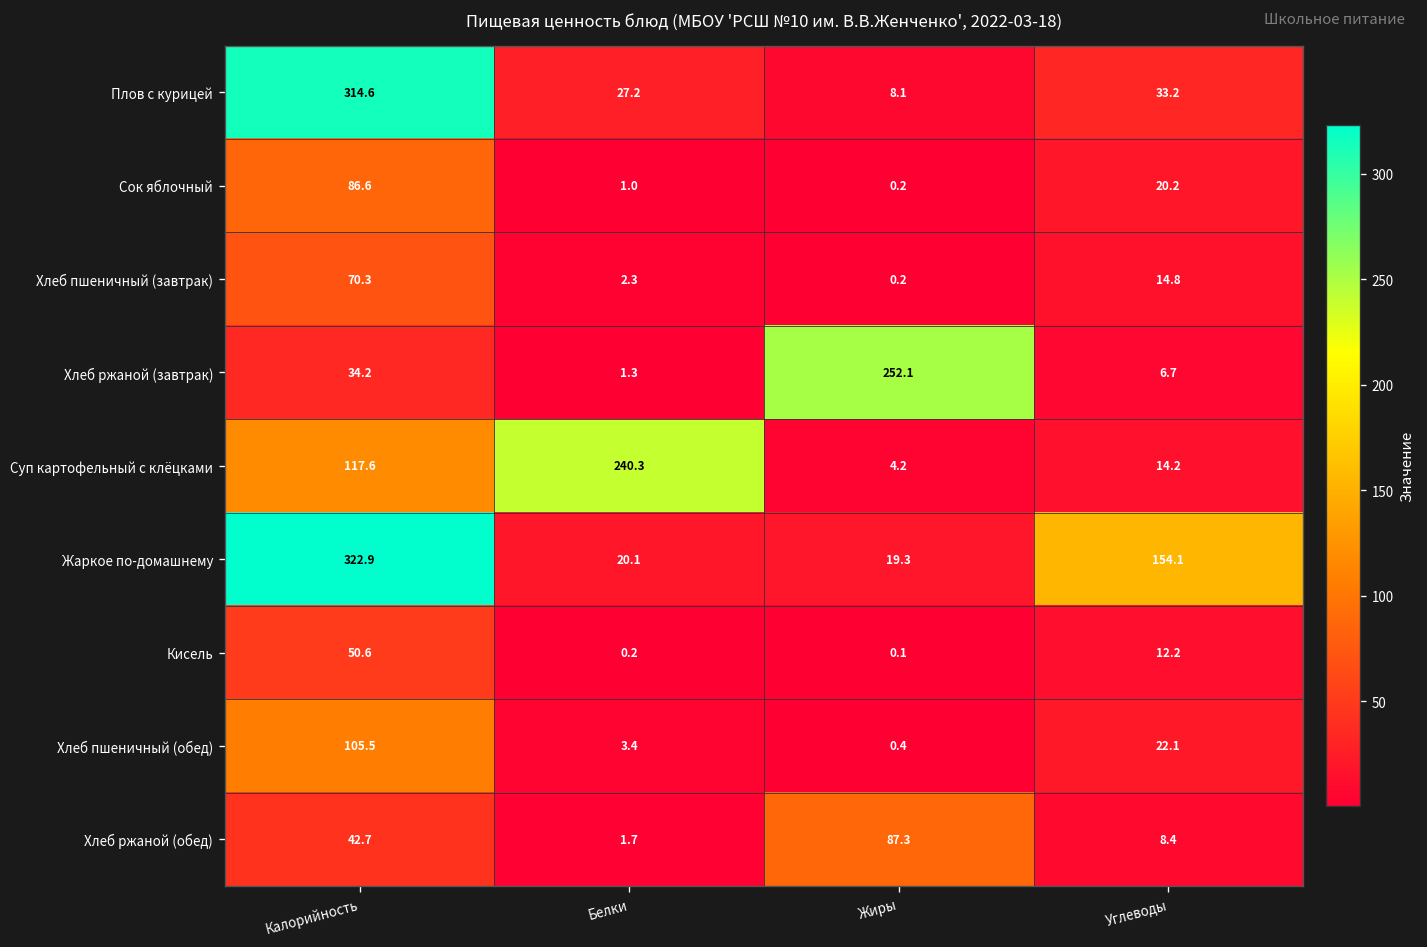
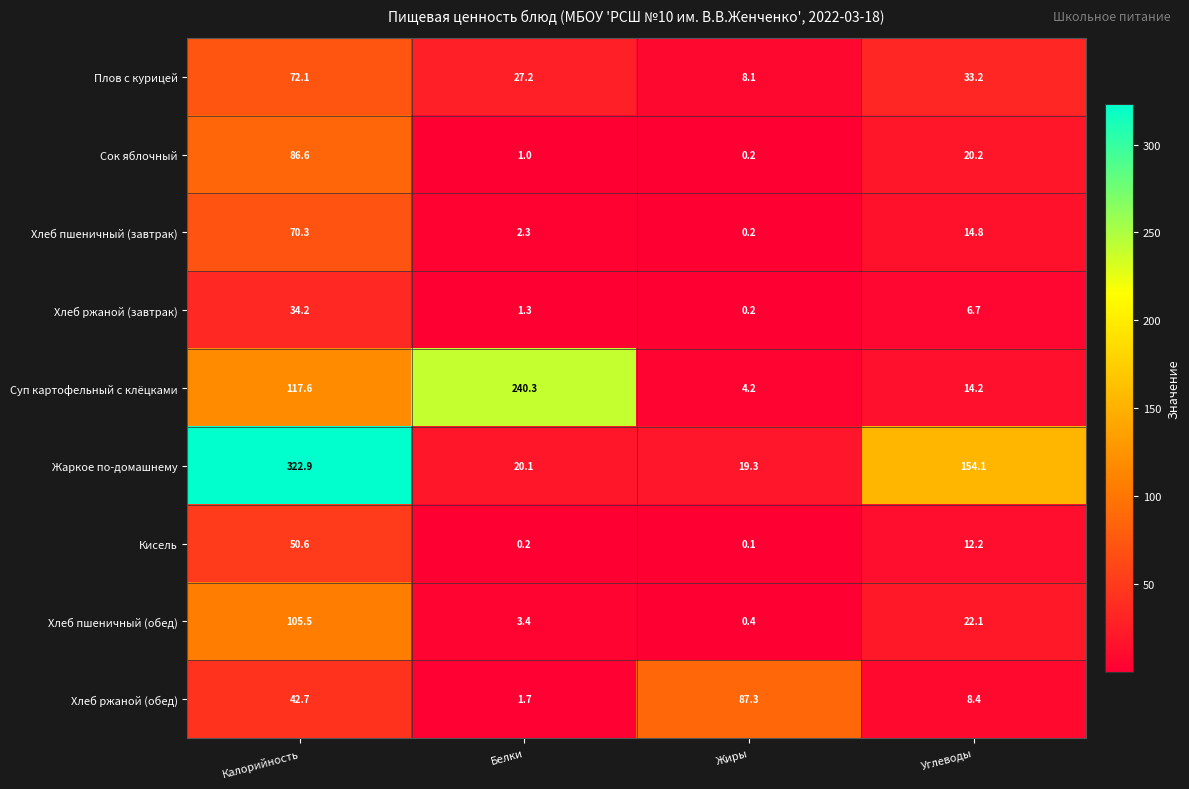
Плов с курицей, Калорийность: 314.6 -> 72.1
Хлеб ржаной (завтрак), Жиры: 252.1 -> 0.2
